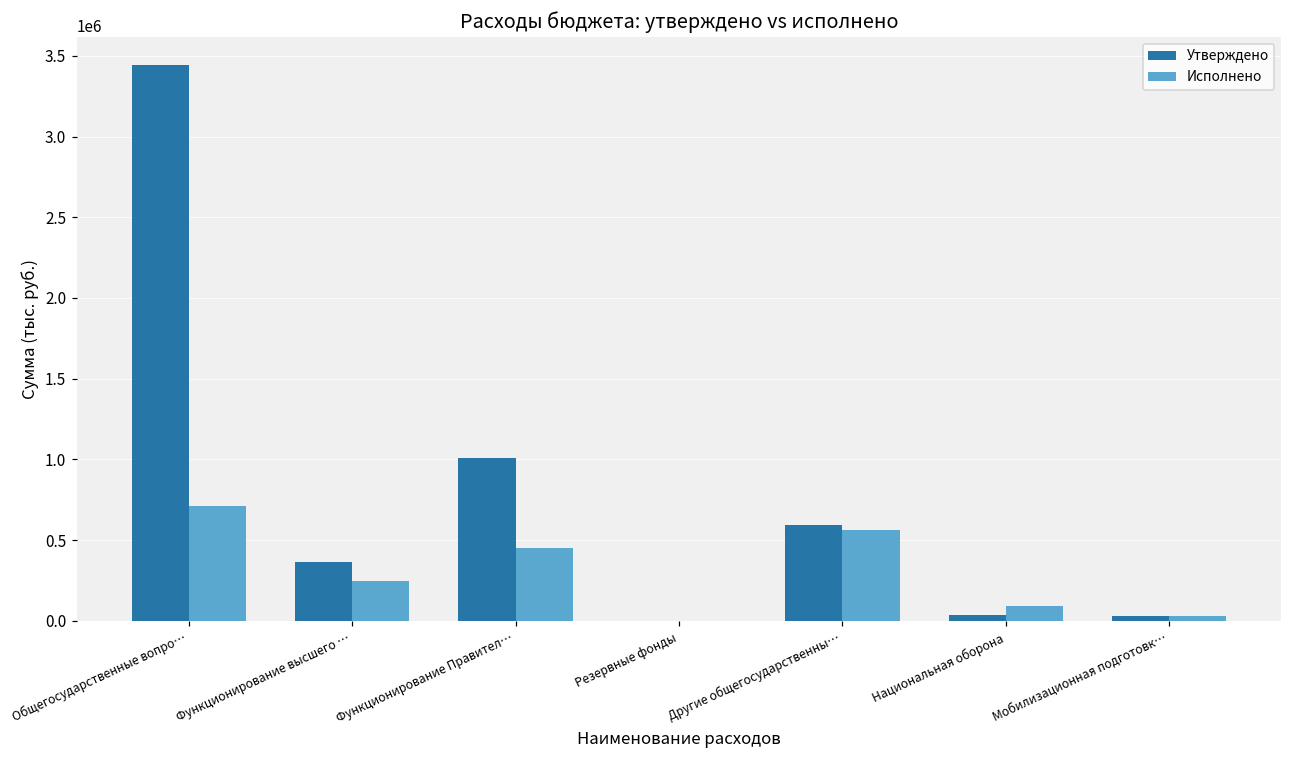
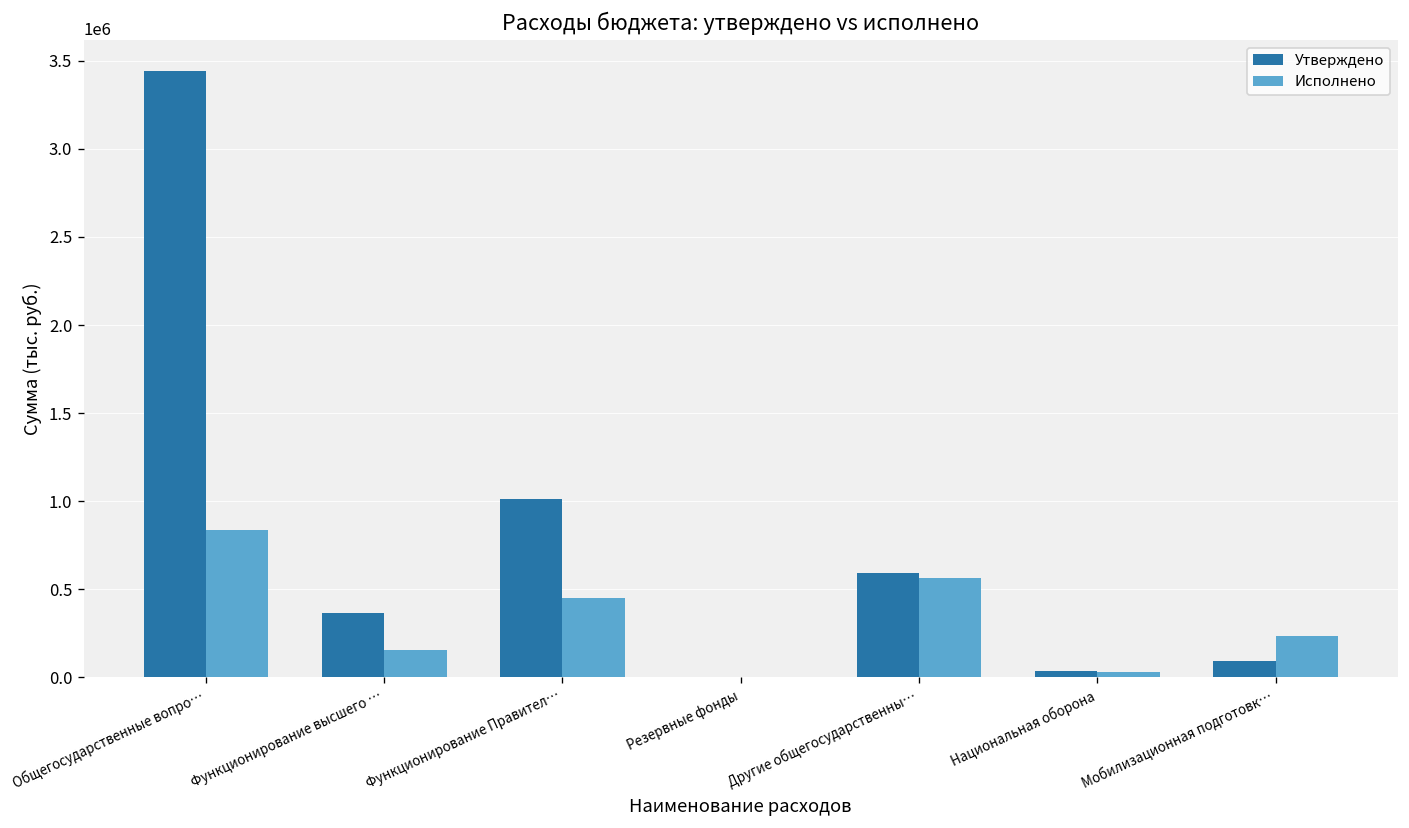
Исполнено, Общегосударственные вопро…: 710000 -> 840000
Исполнено, Функционирование высшего …: 250000 -> 160000
Исполнено, Национальная оборона: 90000 -> 30000
Утверждено, Мобилизационная подготовк…: 30000 -> 90000
Исполнено, Мобилизационная подготовк…: 30000 -> 230000
